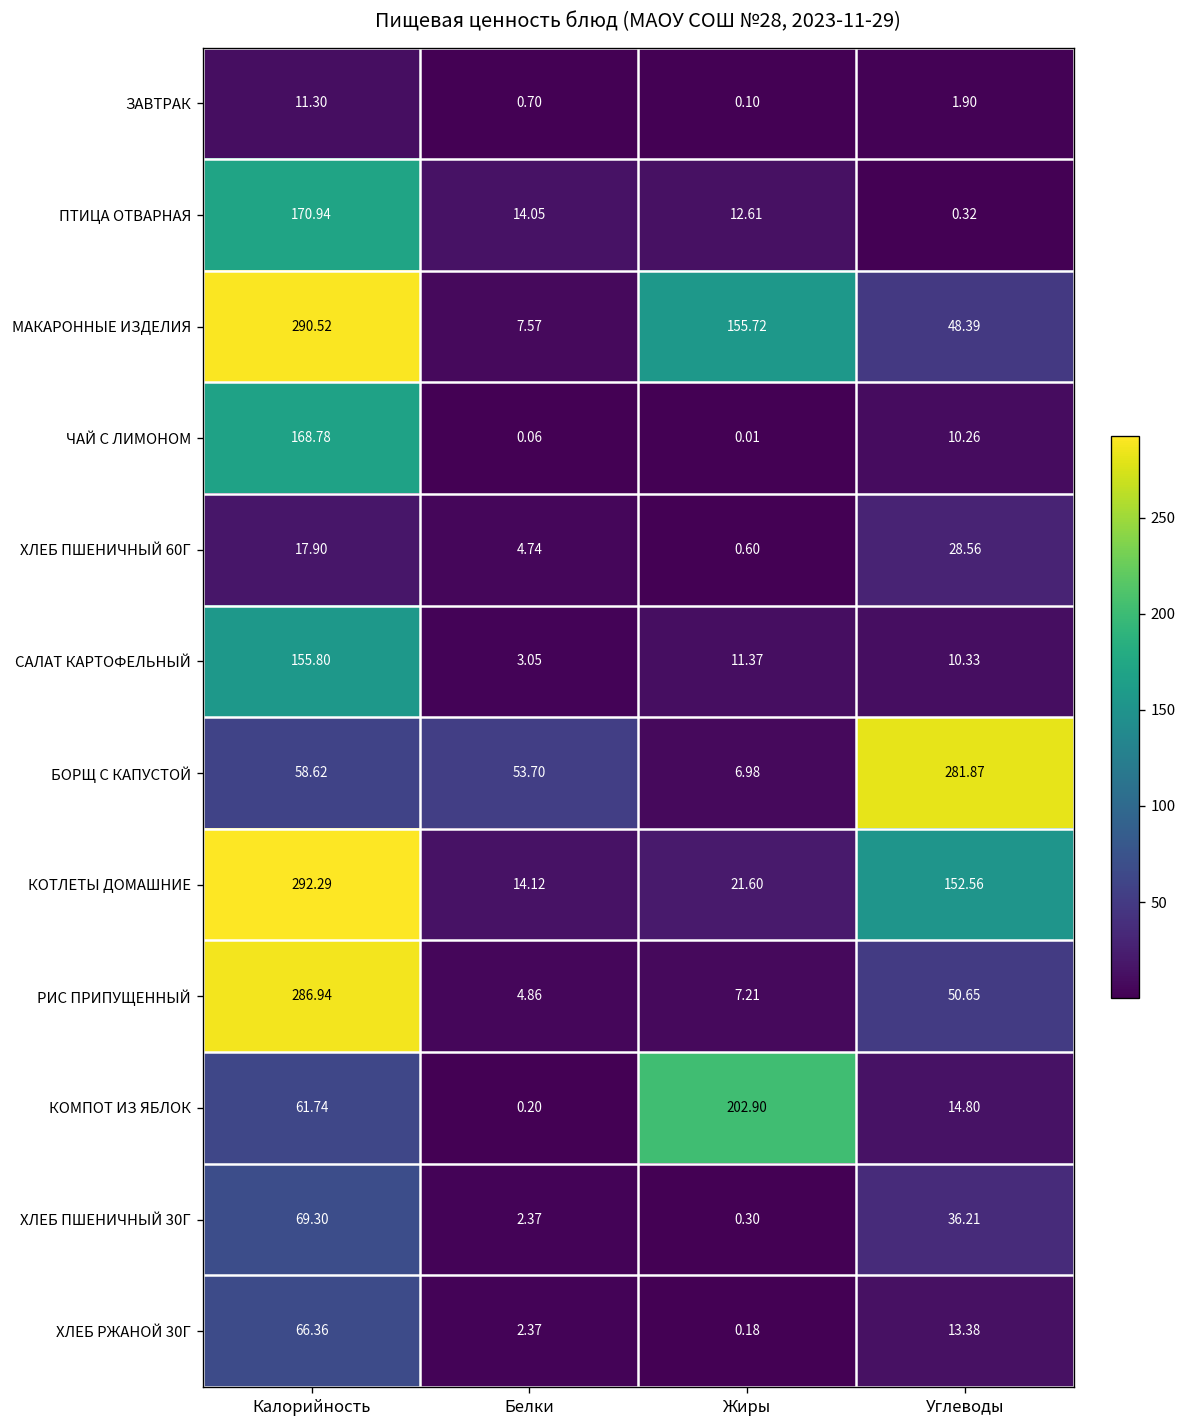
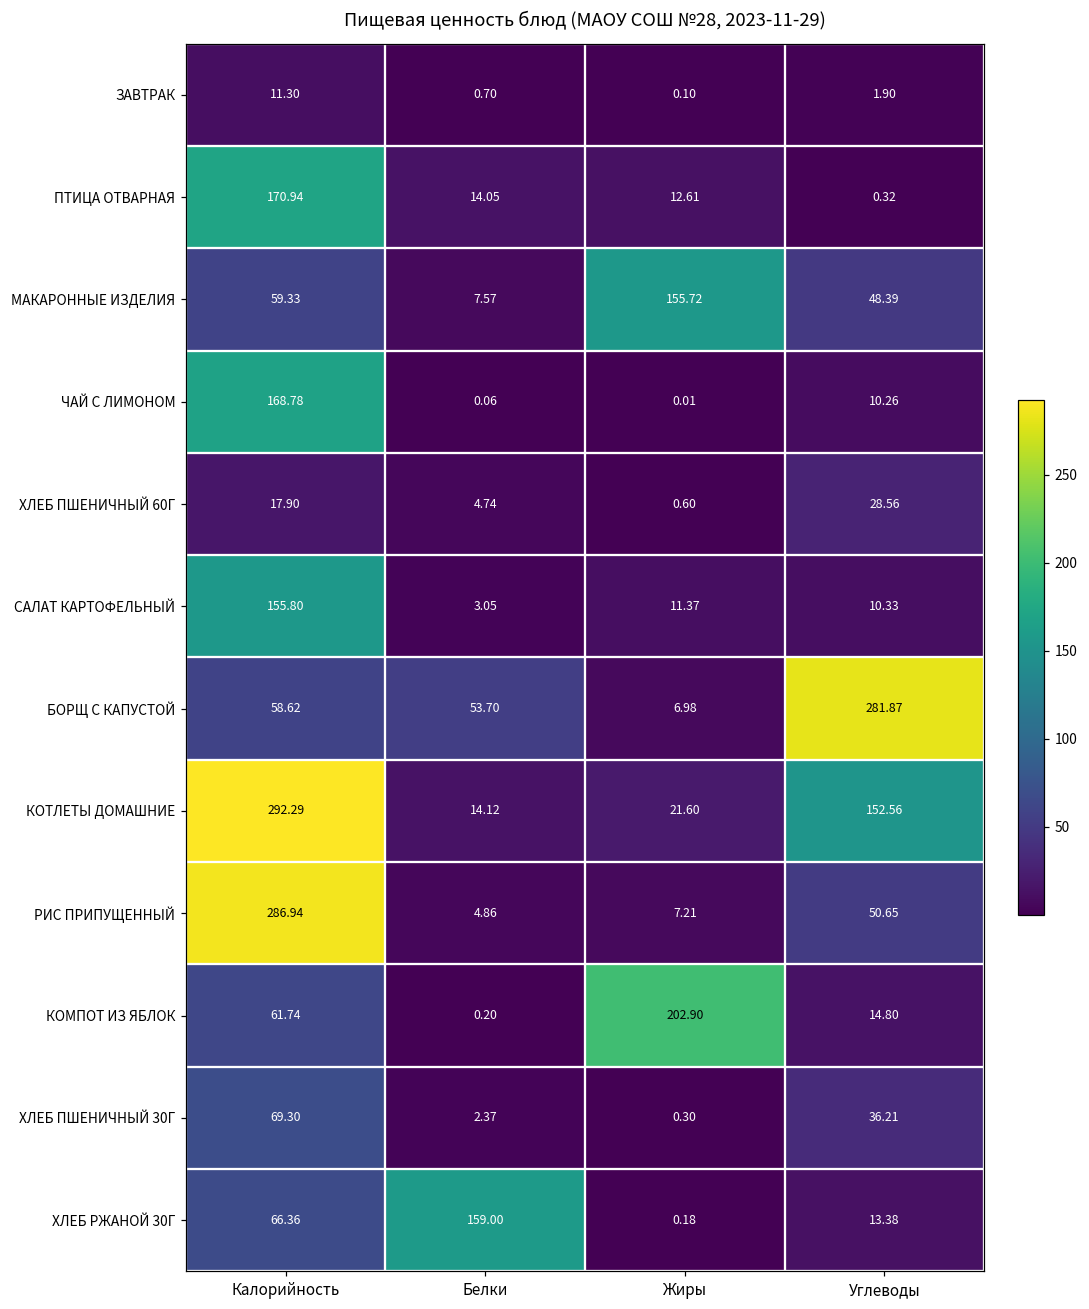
МАКАРОННЫЕ ИЗДЕЛИЯ, Калорийность: 290.52 -> 59.33
ХЛЕБ РЖАНОЙ 30Г, Белки: 2.37 -> 159.00
